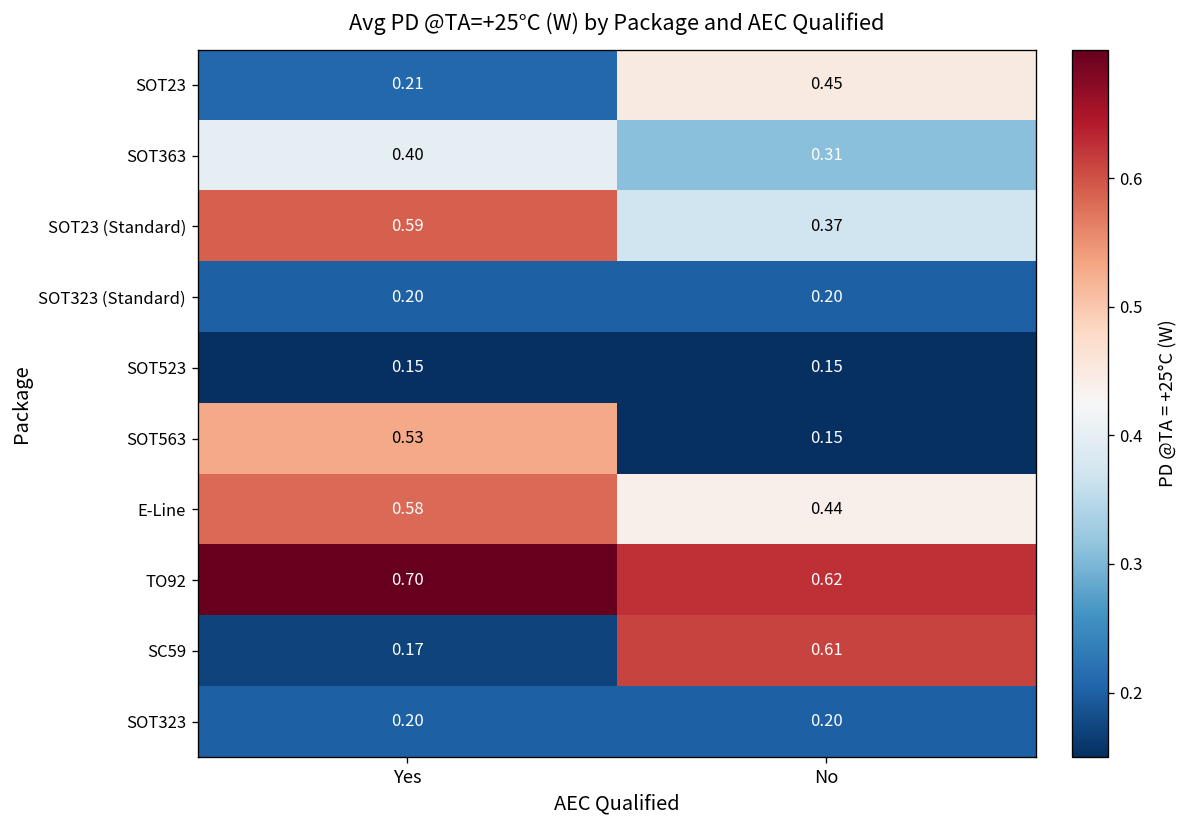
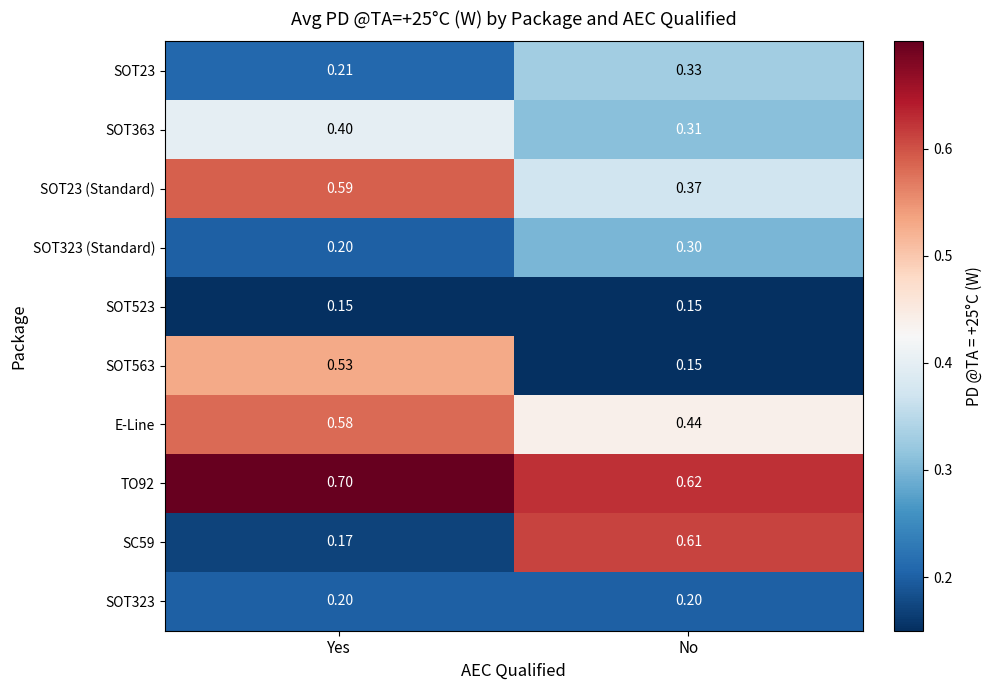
SOT23, No: 0.45 -> 0.33
SOT323 (Standard), No: 0.20 -> 0.30
